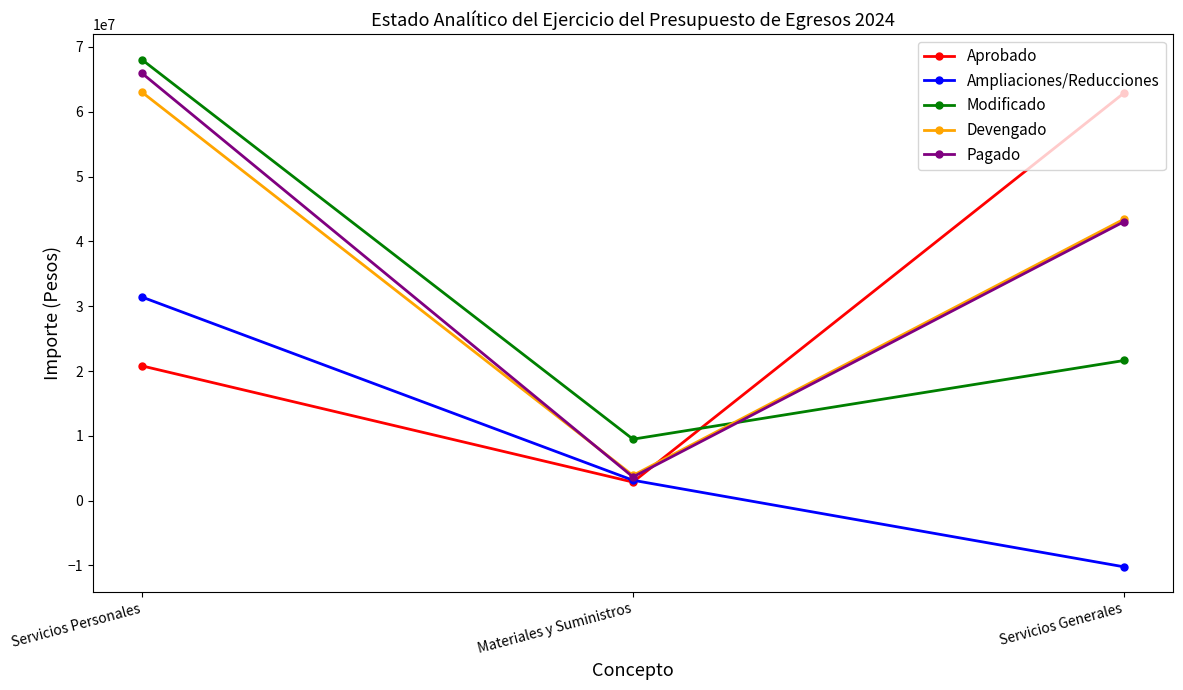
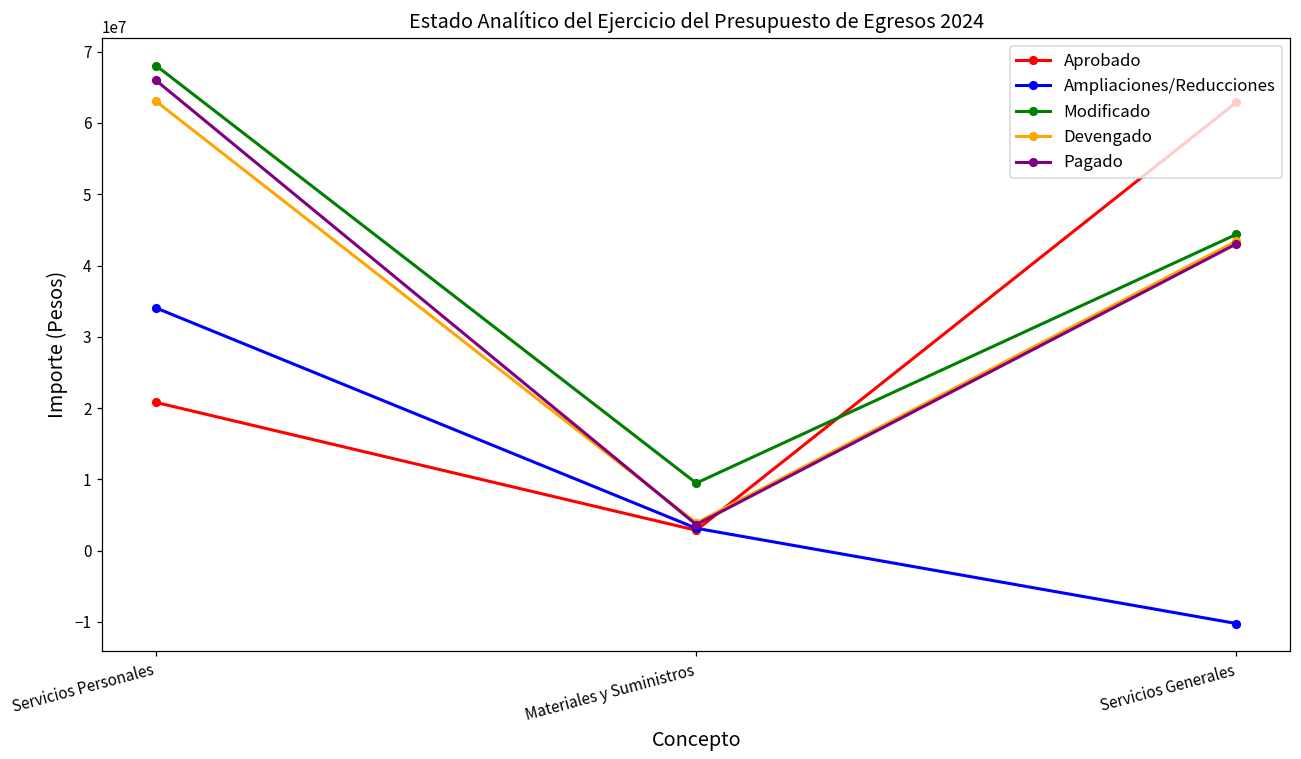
Ampliaciones/Reducciones, Servicios Personales: 31000000 -> 34000000
Modificado, Servicios Generales: 22000000 -> 44000000
